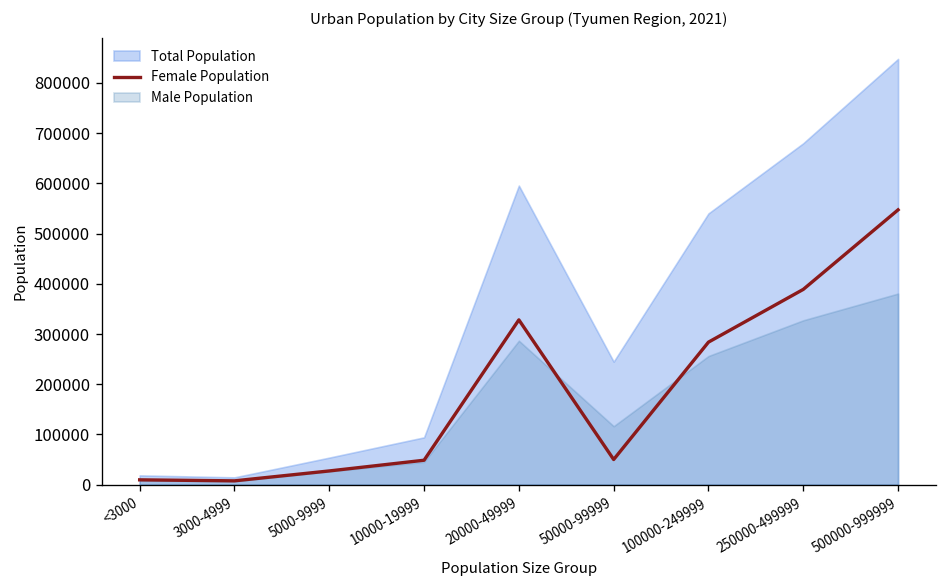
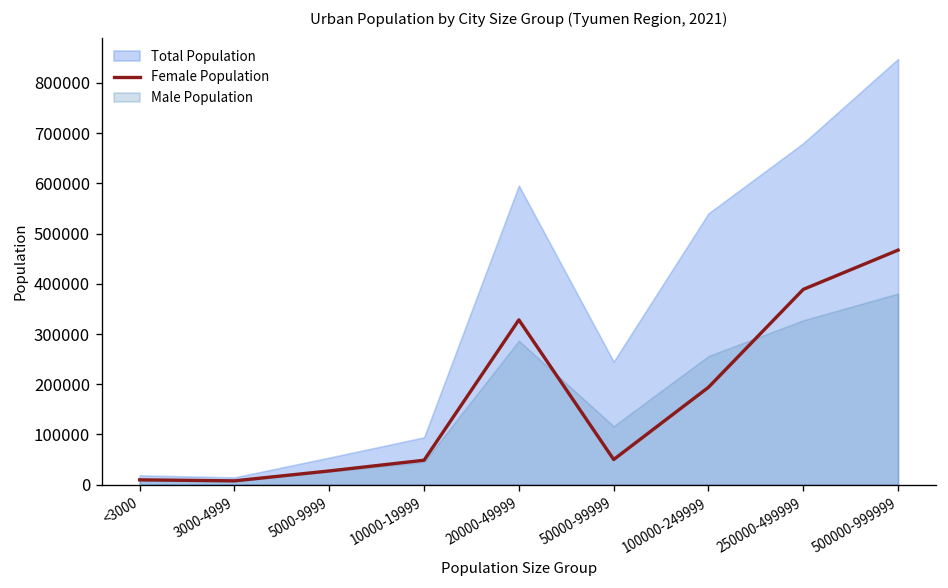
Female Population, 100000-249999: 280000 -> 190000
Female Population, 500000-999999: 550000 -> 470000
